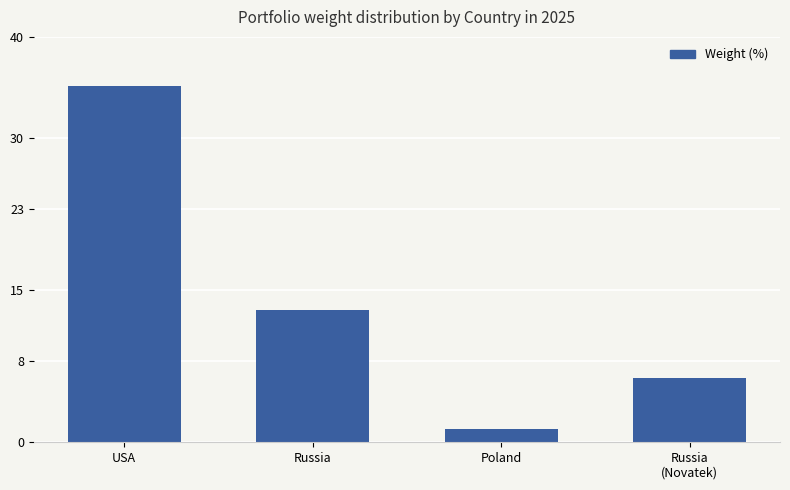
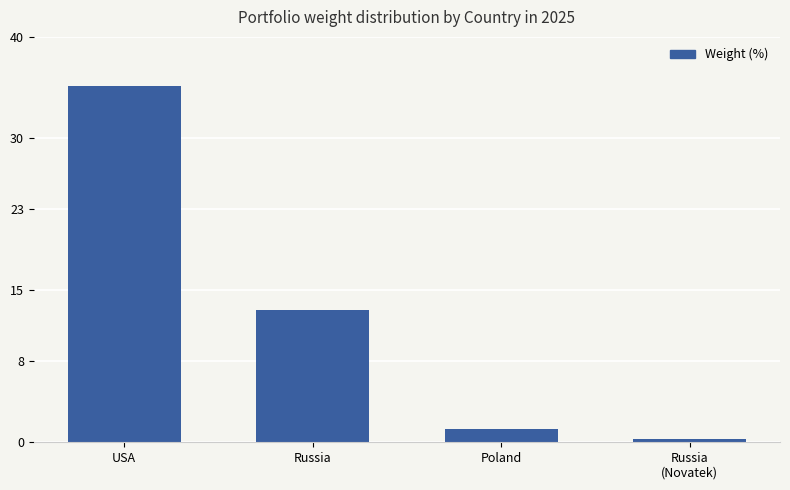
Russia (Novatek): 6.3 -> 0.3
